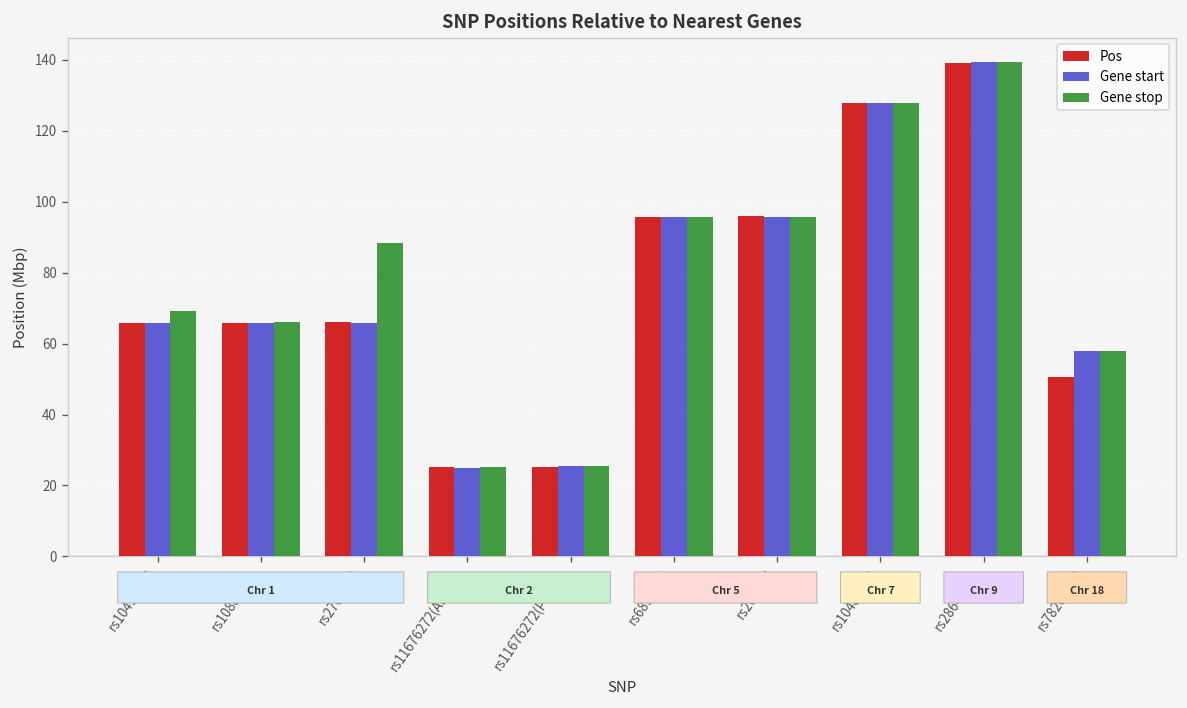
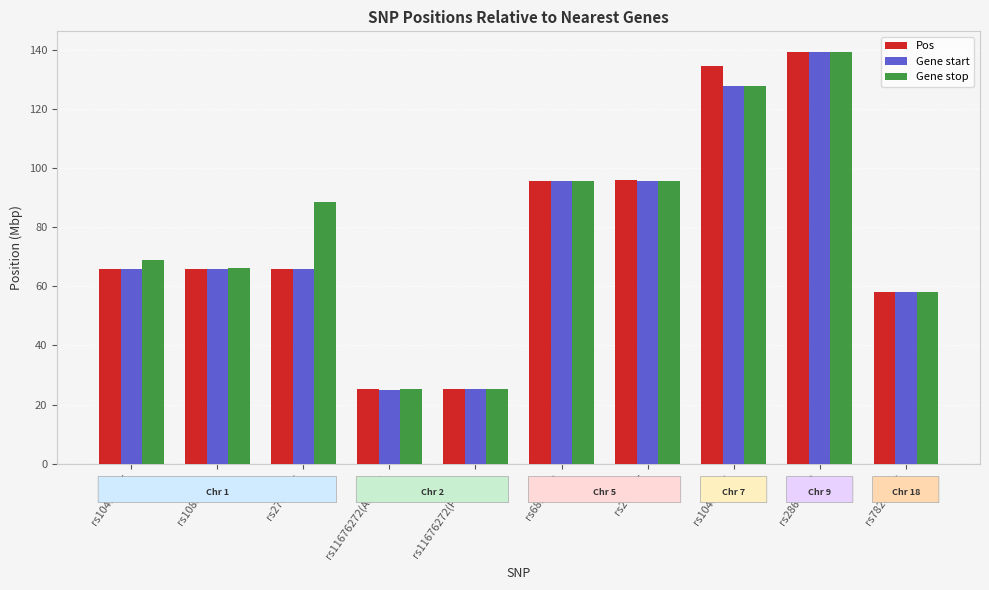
Pos, rs10487505: 128 -> 135
Pos, rs78263856: 51 -> 58
